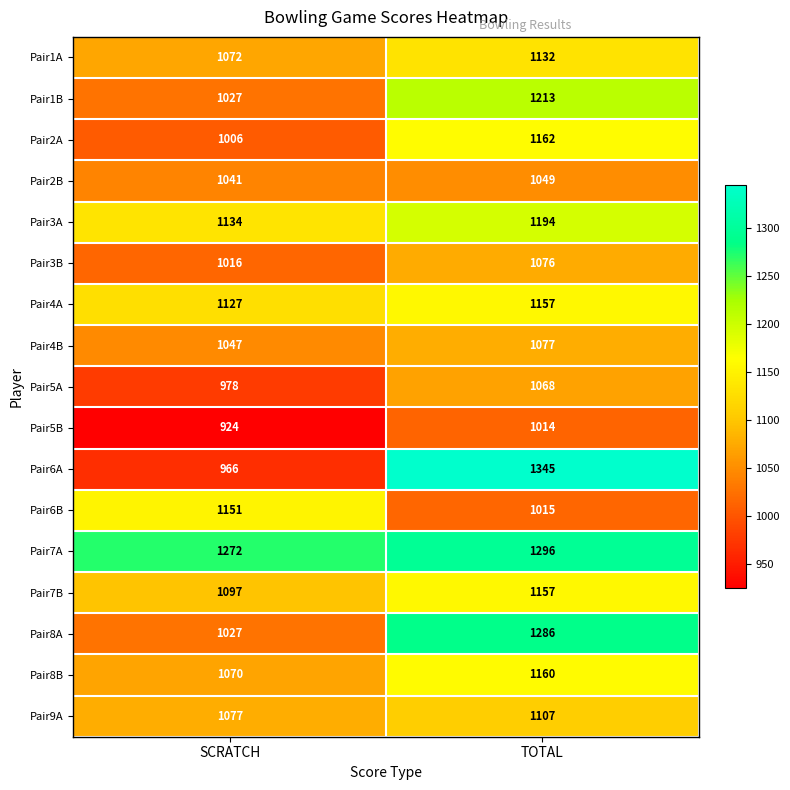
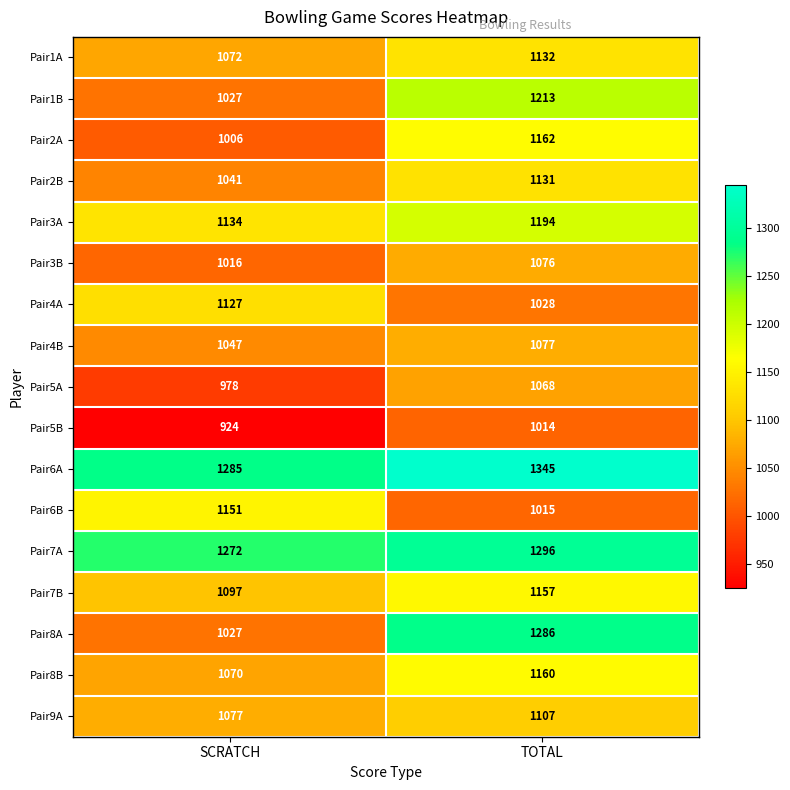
Pair2B, TOTAL: 1049 -> 1131
Pair4A, TOTAL: 1157 -> 1028
Pair6A, SCRATCH: 966 -> 1285
